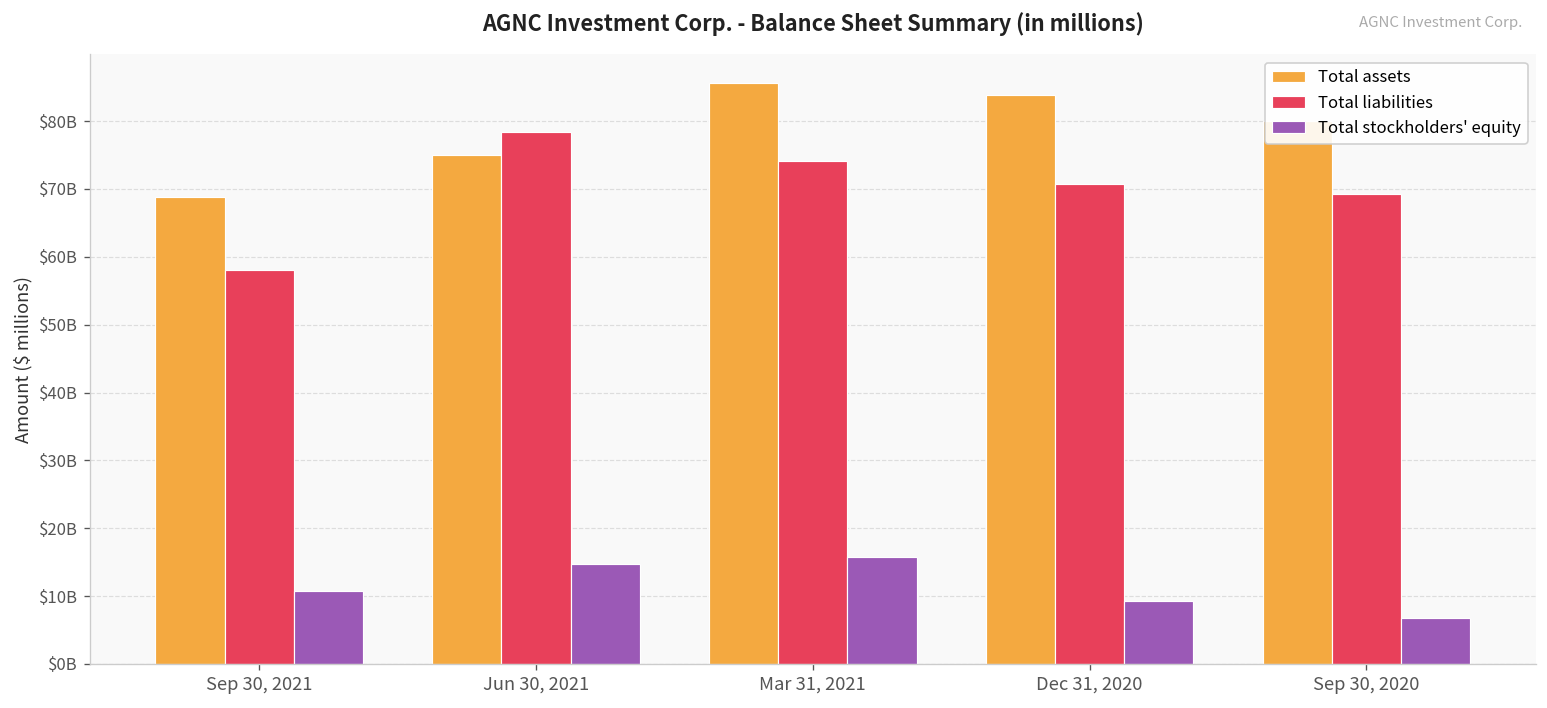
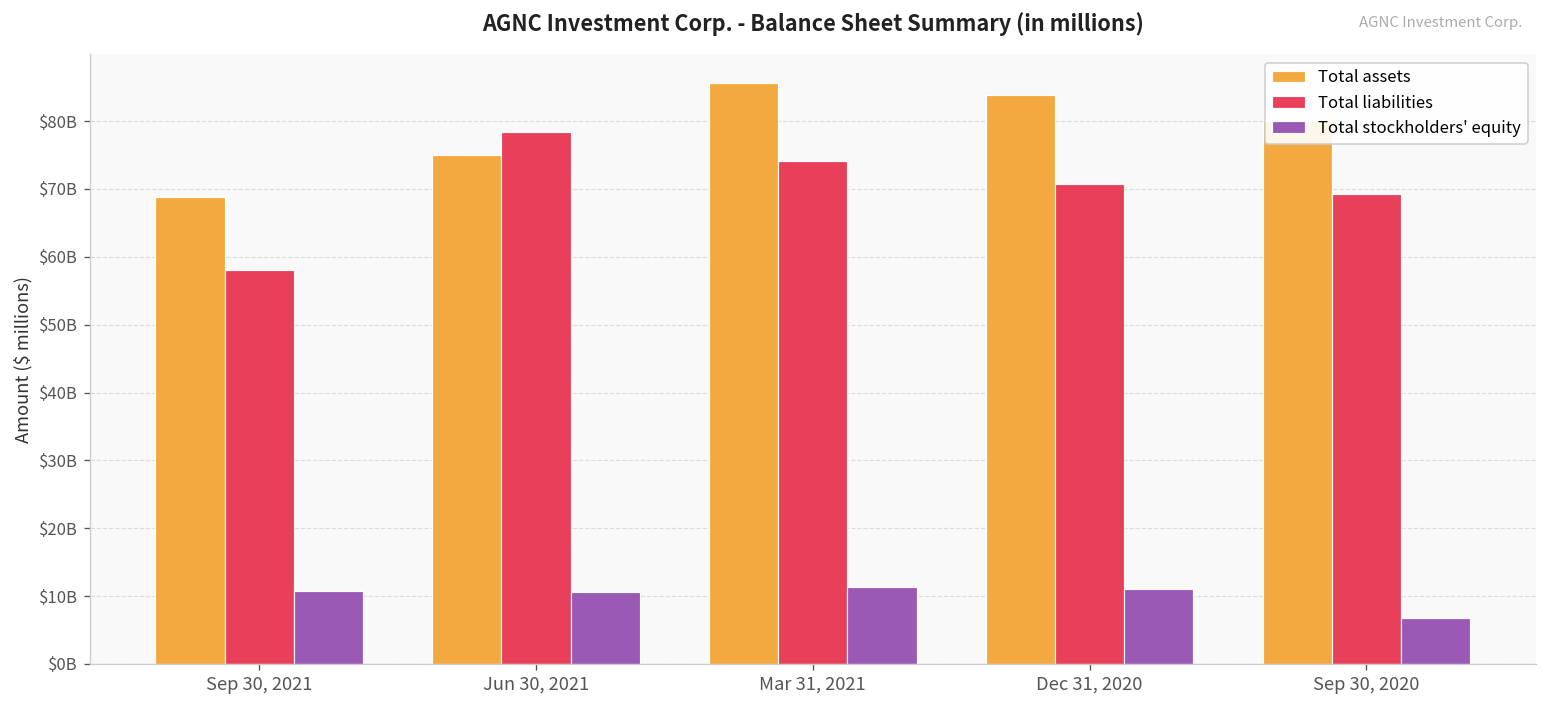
Total stockholders' equity, Jun 30, 2021: $15000000000 -> $11000000000
Total stockholders' equity, Mar 31, 2021: $16000000000 -> $11000000000
Total stockholders' equity, Dec 31, 2020: $9000000000 -> $11000000000
